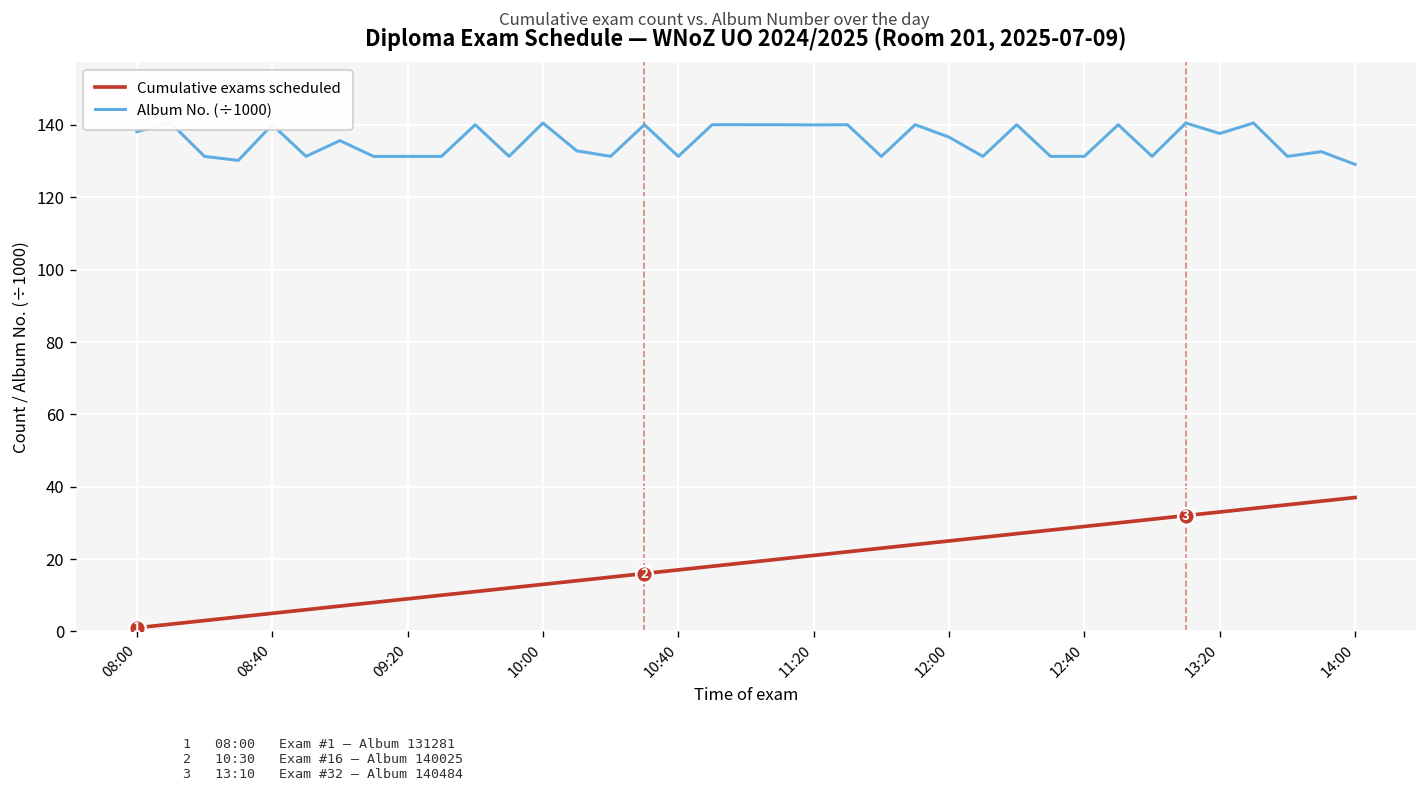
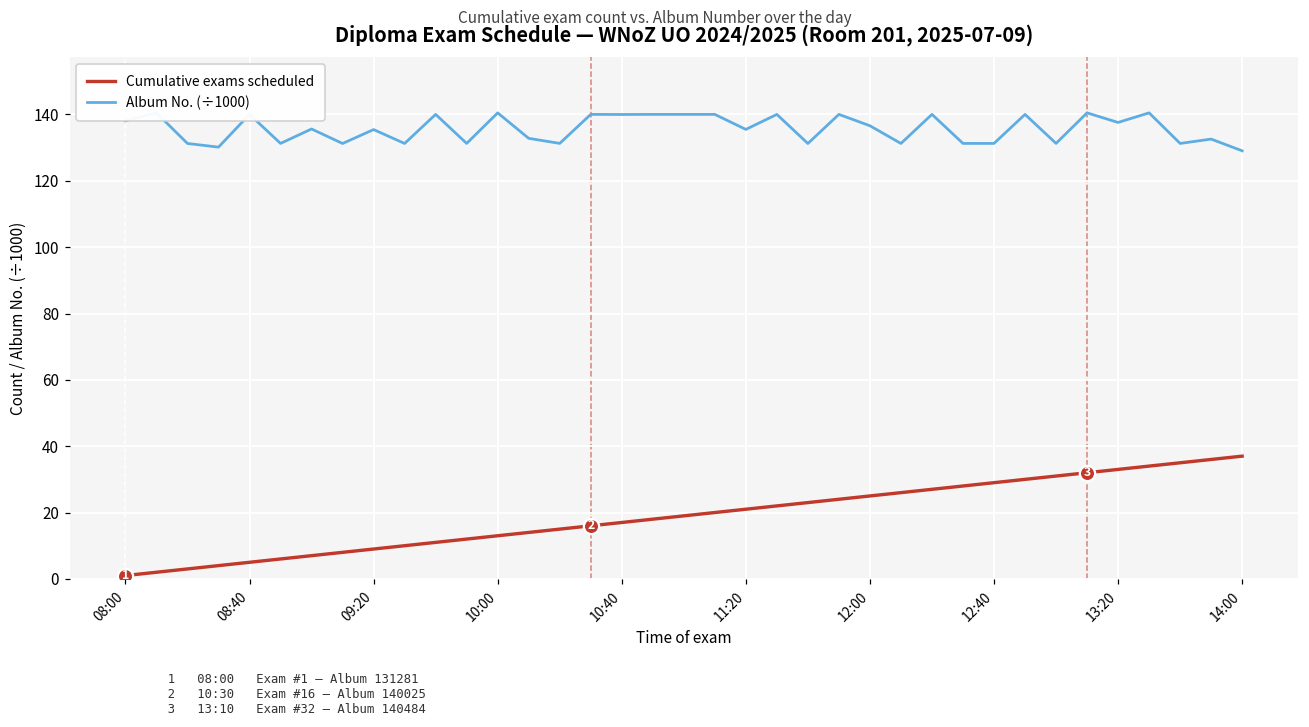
Album No. (÷1000), 09:20: 131 -> 135
Album No. (÷1000), 10:40: 131 -> 140
Album No. (÷1000), 11:20: 140 -> 135
